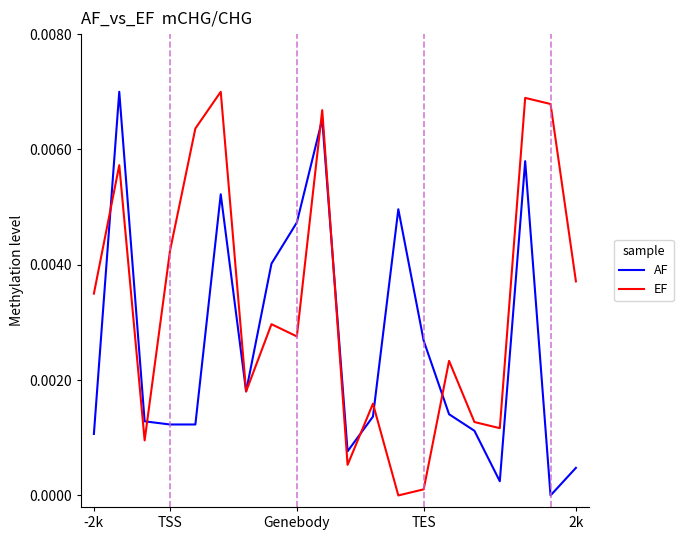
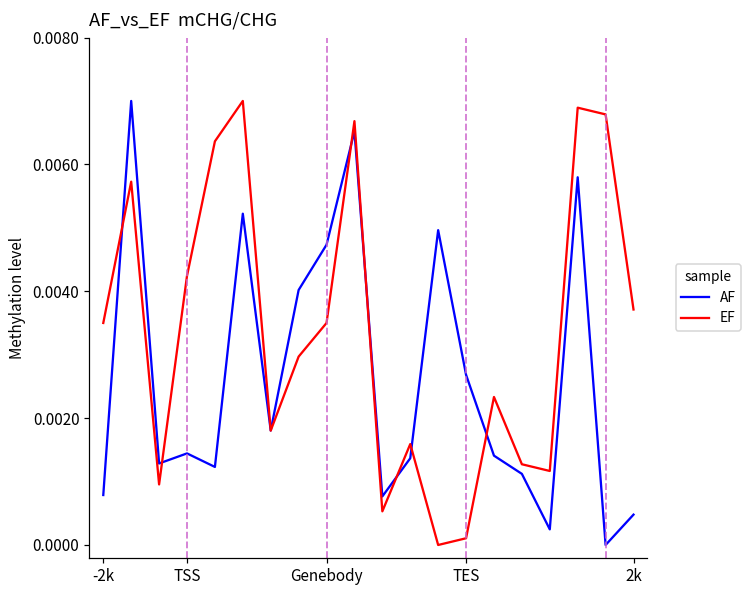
AF, -2k: 0.0011 -> 0.0008
AF, TSS: 0.0012 -> 0.0014
EF, Genebody: 0.0028 -> 0.0035
